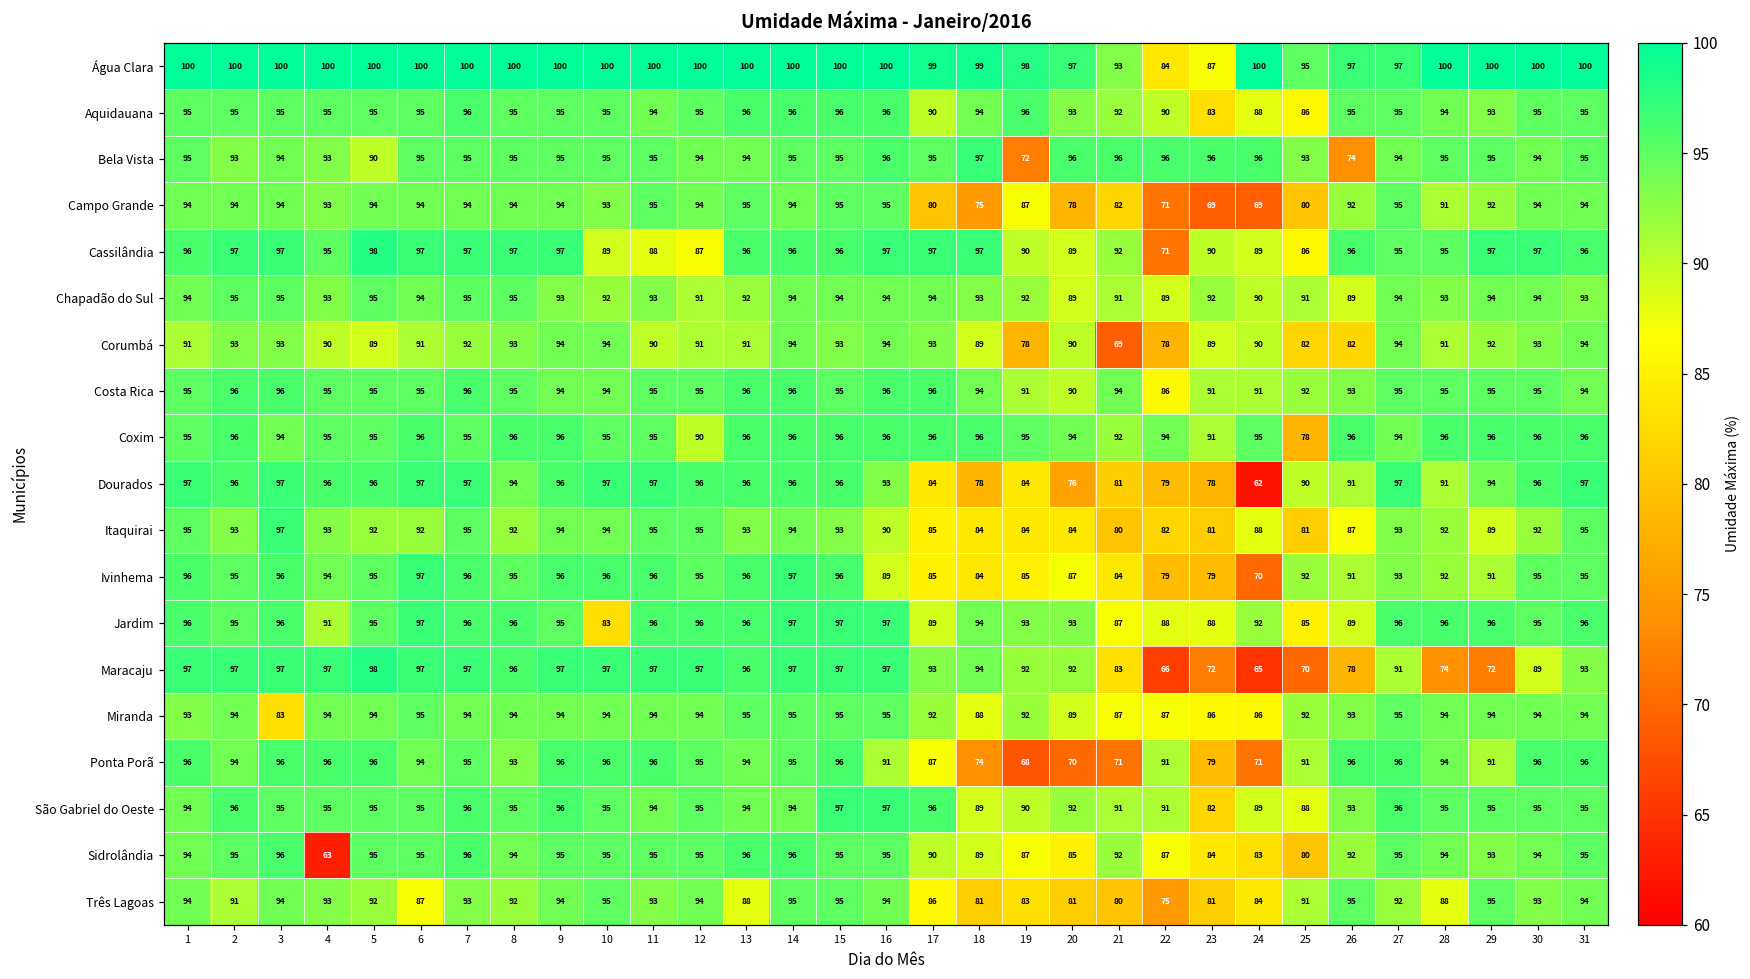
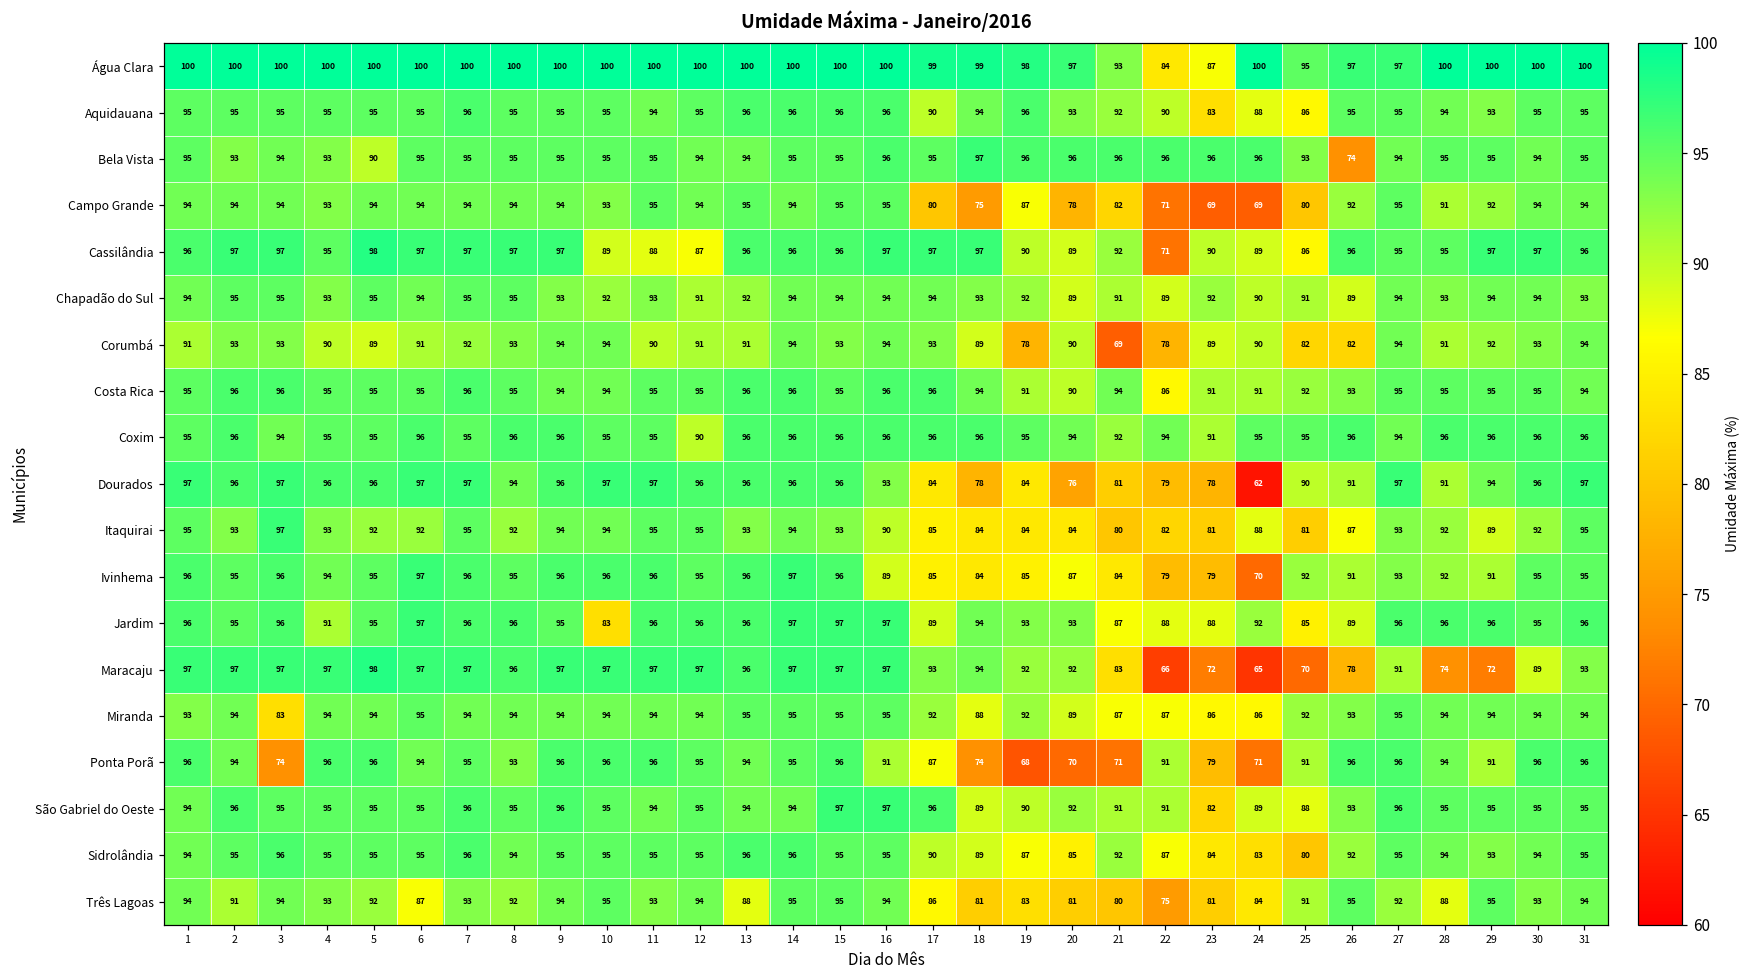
Bela Vista, 19: 72 -> 96
Coxim, 25: 78 -> 95
Ponta Porã, 3: 96 -> 74
Sidrolândia, 4: 63 -> 95
